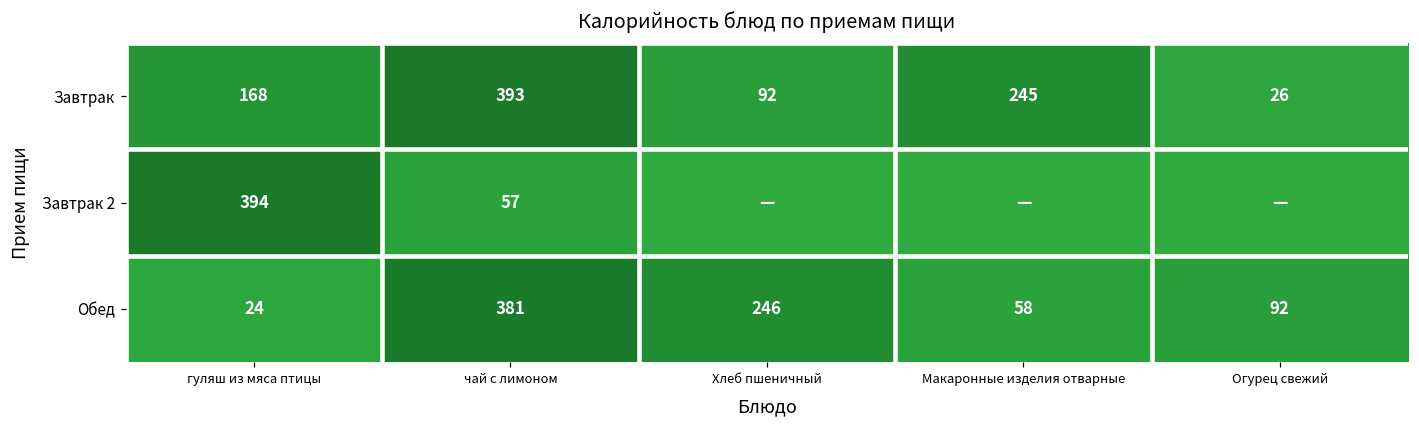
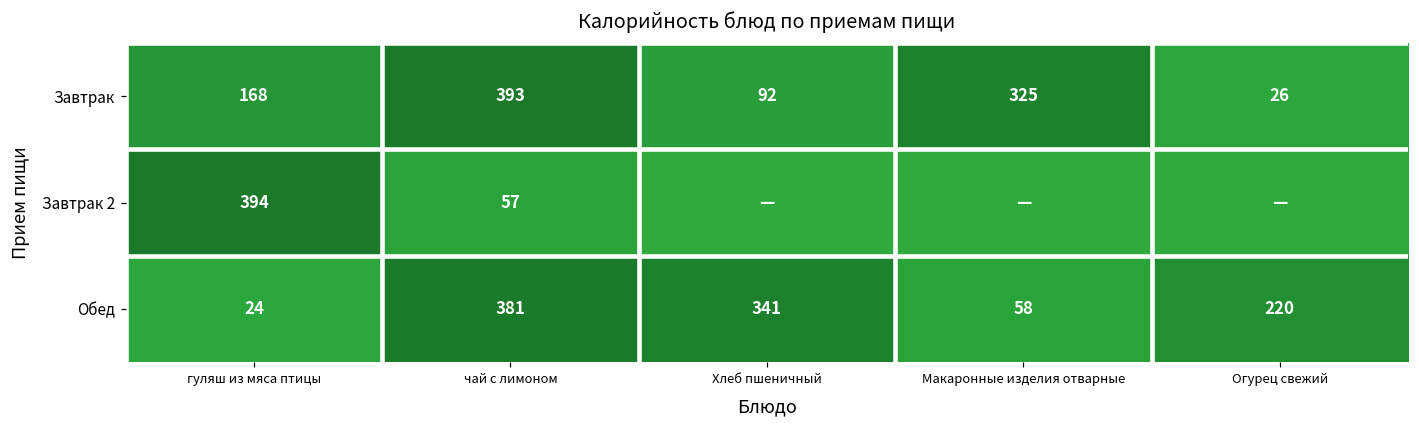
Завтрак, Макаронные изделия отварные: 245 -> 325
Обед, Хлеб пшеничный: 246 -> 341
Обед, Огурец свежий: 92 -> 220
